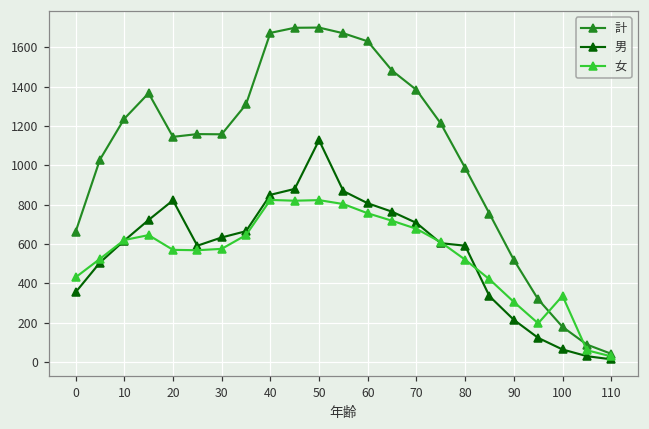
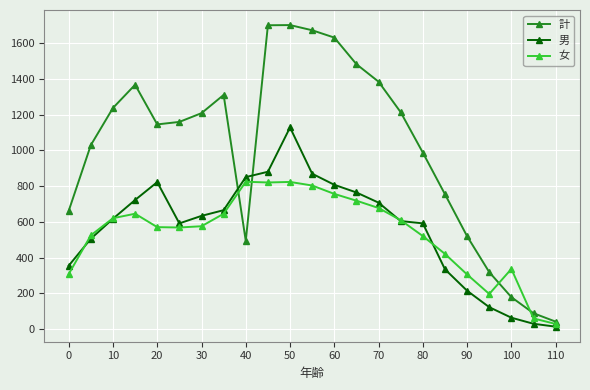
女, 0: 430 -> 310
計, 30: 1160 -> 1210
計, 40: 1670 -> 490
